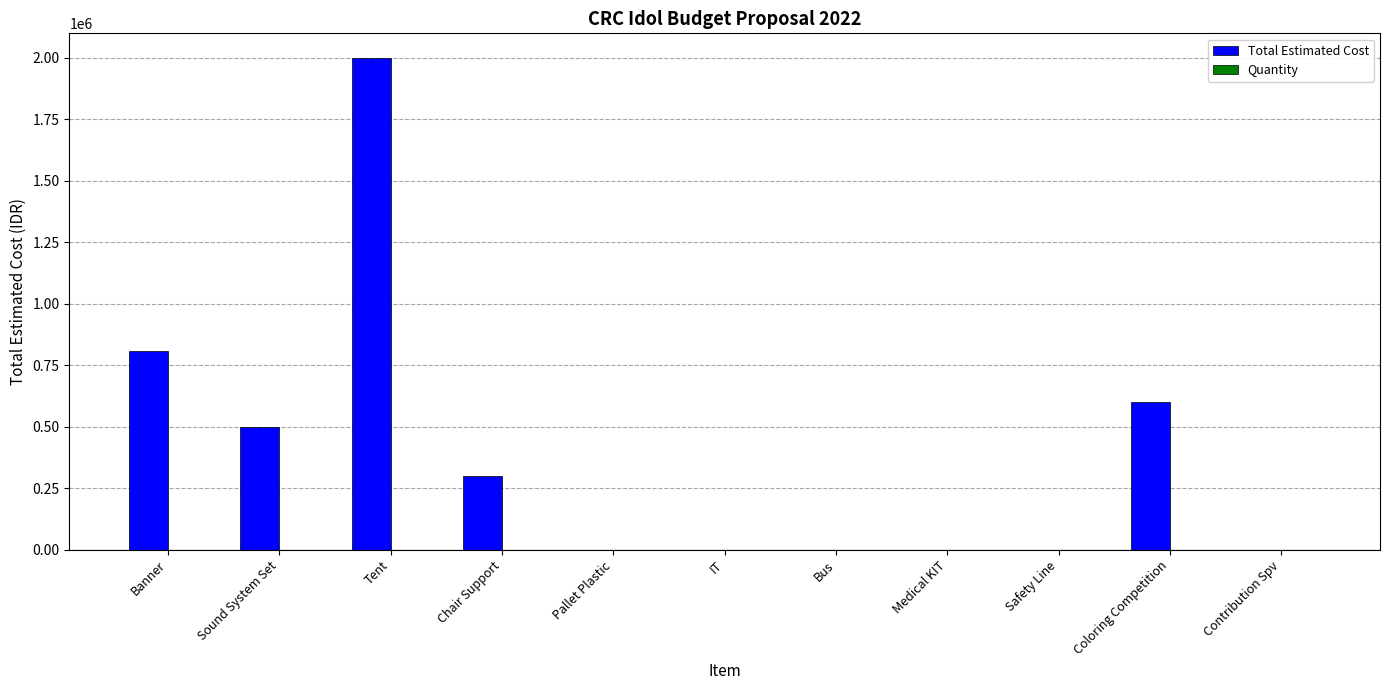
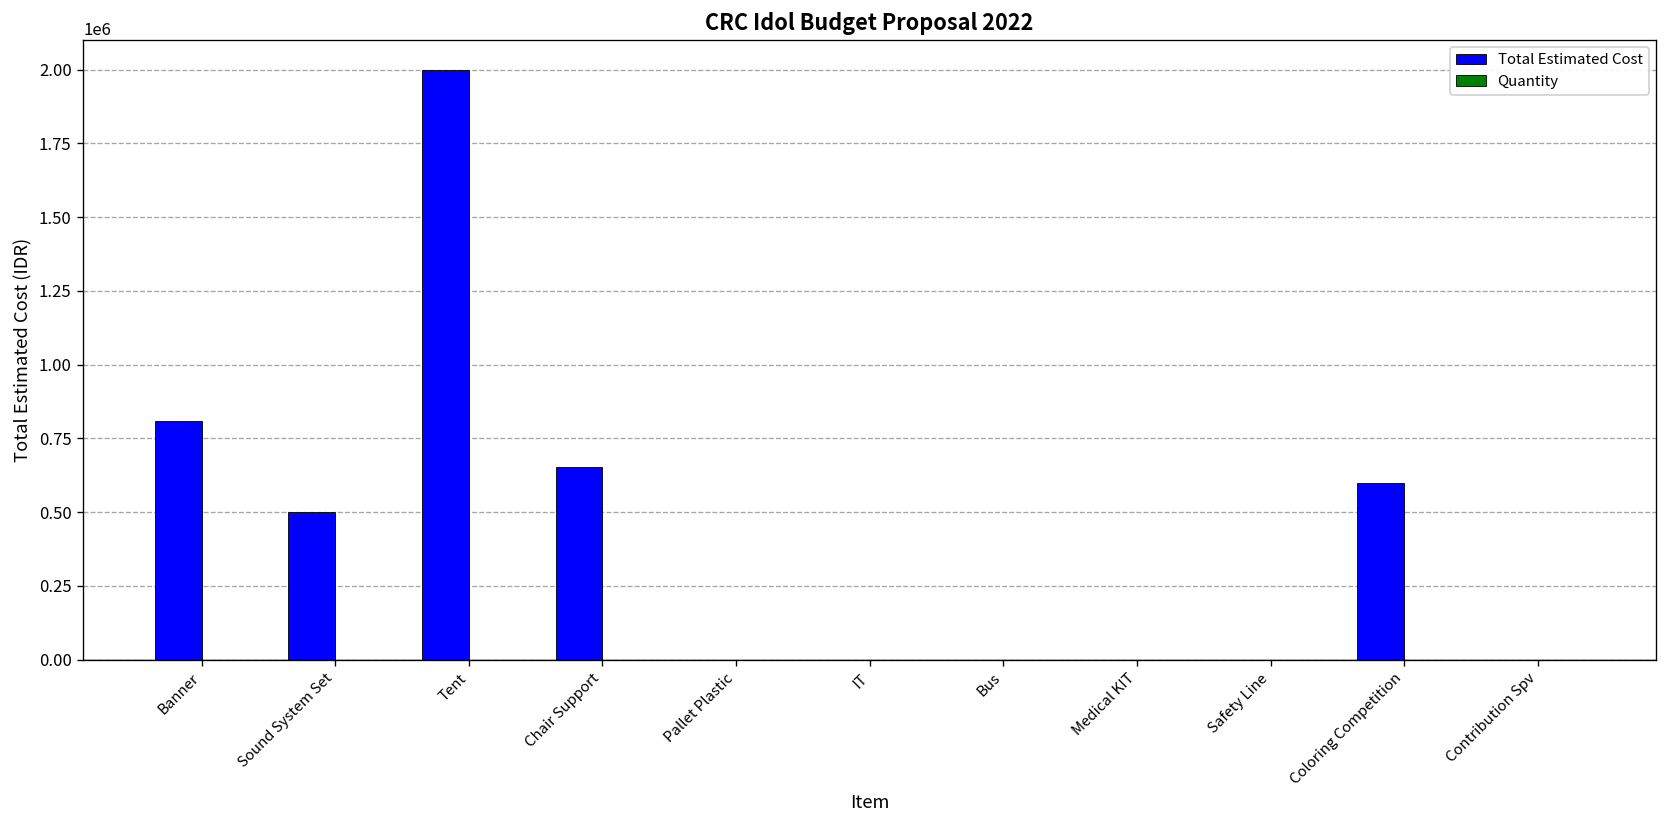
Total Estimated Cost, Chair Support: 300000 -> 650000
